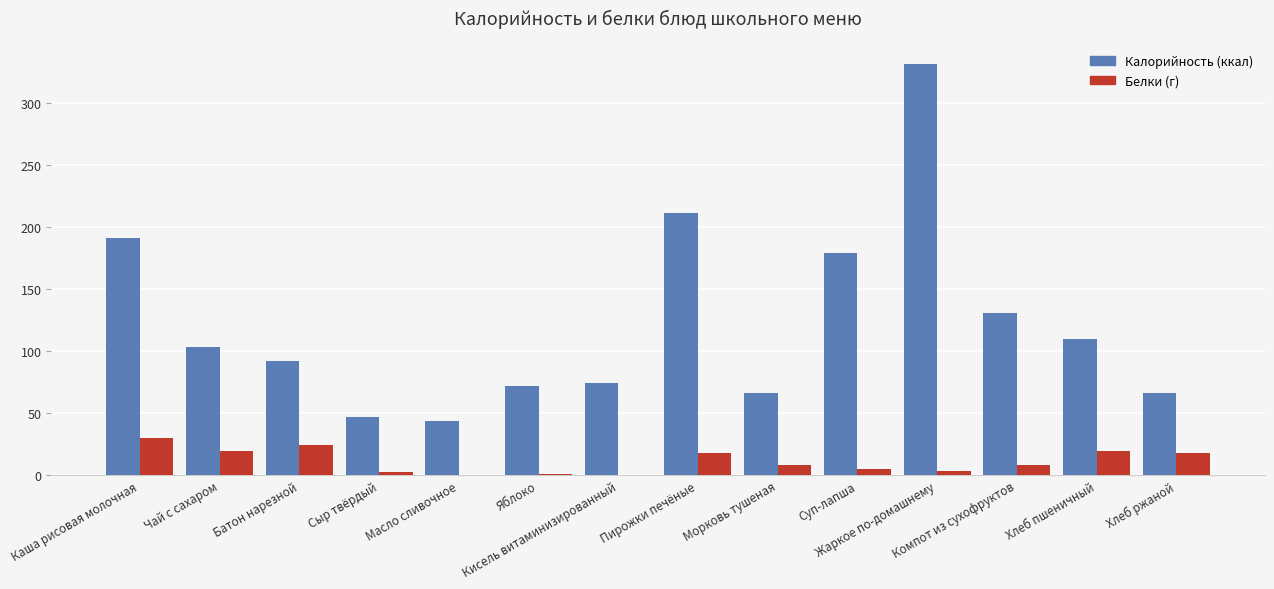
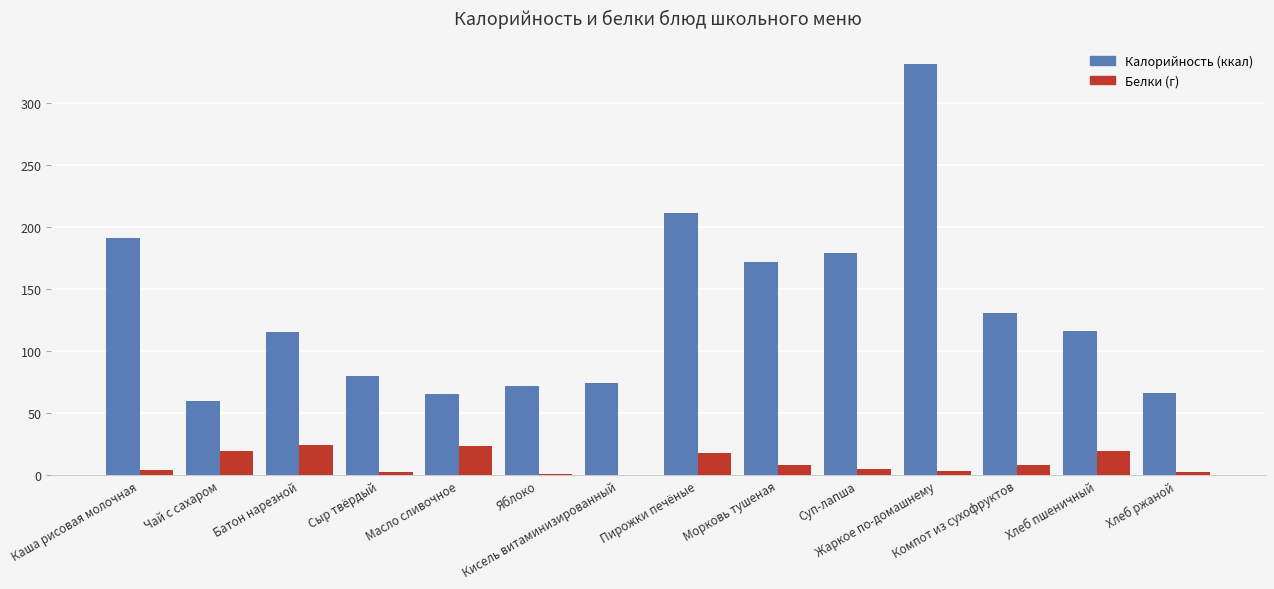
Белки (г), Каша рисовая молочная: 30 -> 4
Калорийность (ккал), Чай с сахаром: 103 -> 60
Калорийность (ккал), Батон нарезной: 92 -> 116
Калорийность (ккал), Сыр твёрдый: 47 -> 80
Калорийность (ккал), Масло сливочное: 44 -> 66
Белки (г), Масло сливочное: 0 -> 24
Калорийность (ккал), Морковь тушеная: 66 -> 172
Калорийность (ккал), Хлеб пшеничный: 110 -> 116
Белки (г), Хлеб ржаной: 18 -> 2
